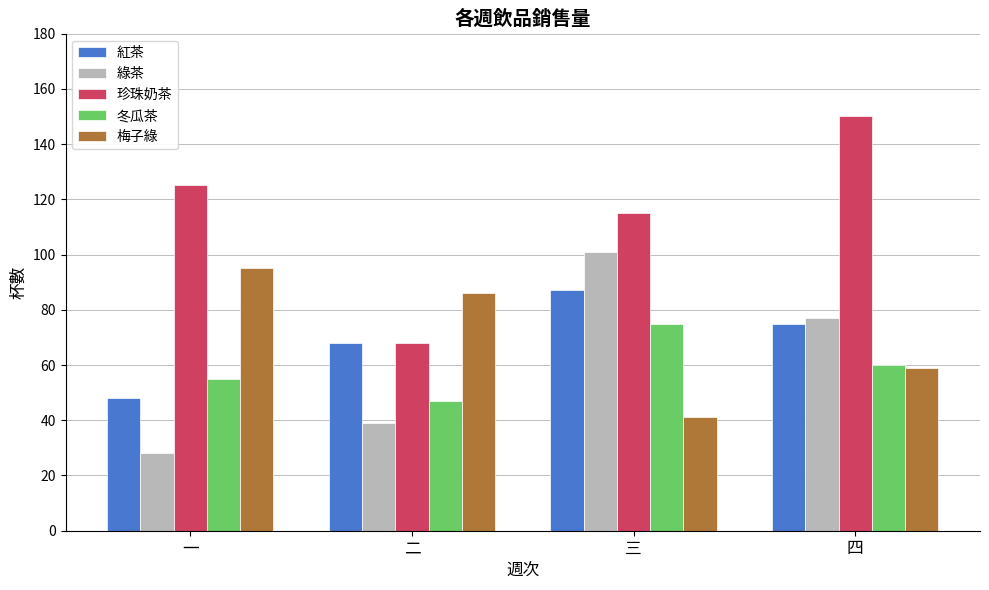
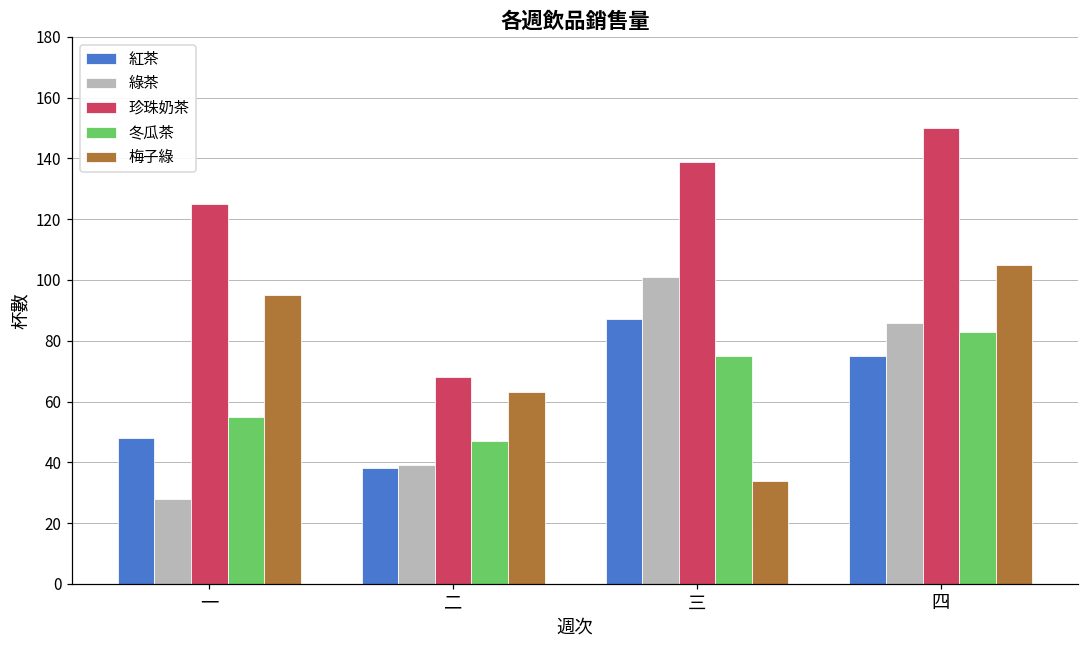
紅茶, 二: 68 -> 38
梅子綠, 二: 86 -> 63
珍珠奶茶, 三: 115 -> 139
梅子綠, 三: 41 -> 34
綠茶, 四: 77 -> 86
冬瓜茶, 四: 60 -> 83
梅子綠, 四: 59 -> 105
